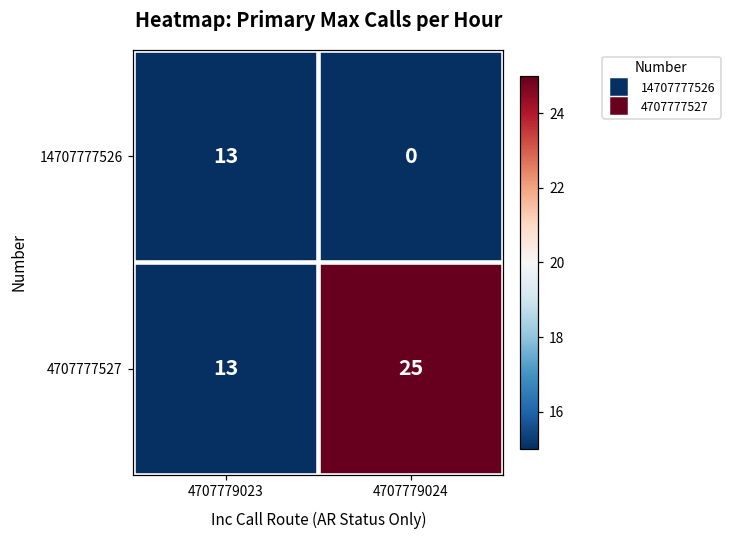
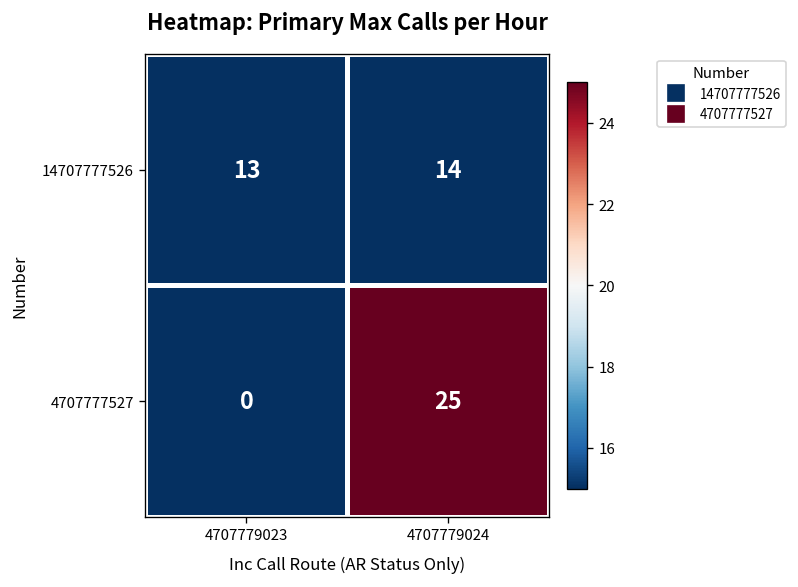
14707777526, 4707779024: 0 -> 14
4707777527, 4707779023: 13 -> 0
